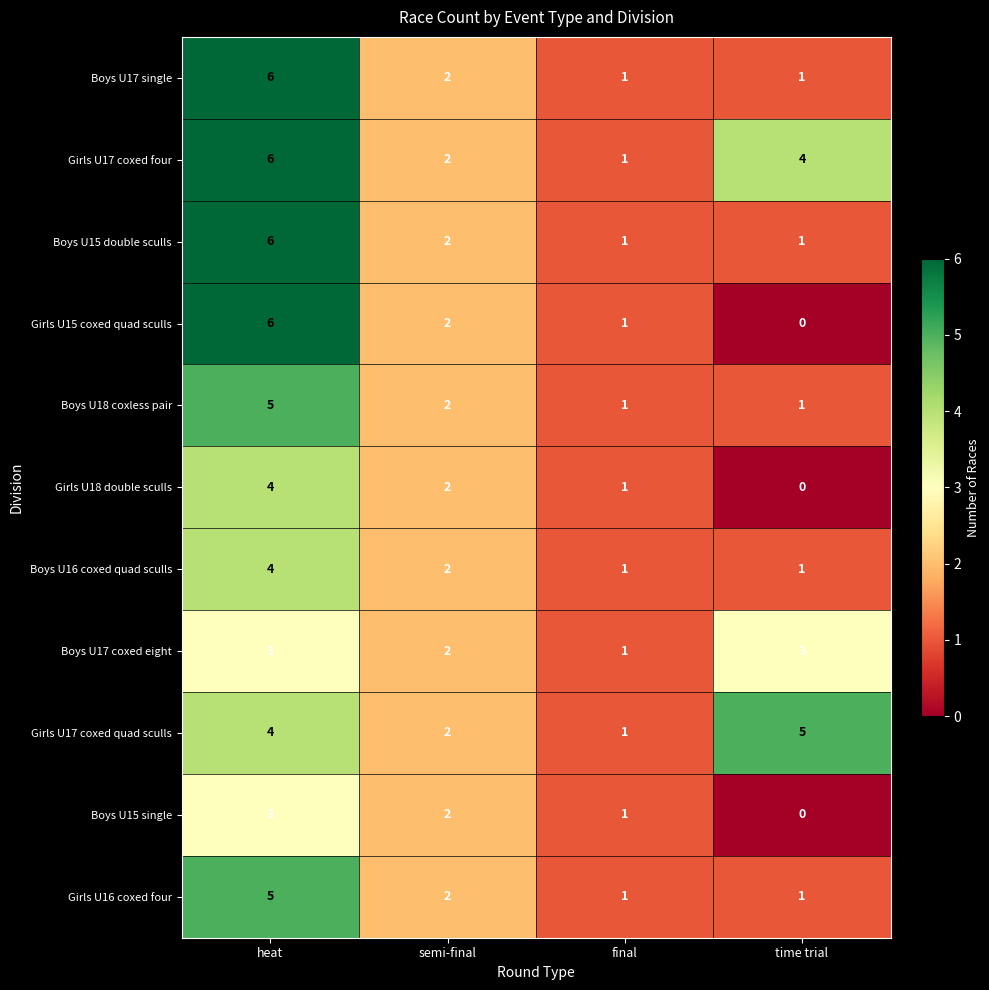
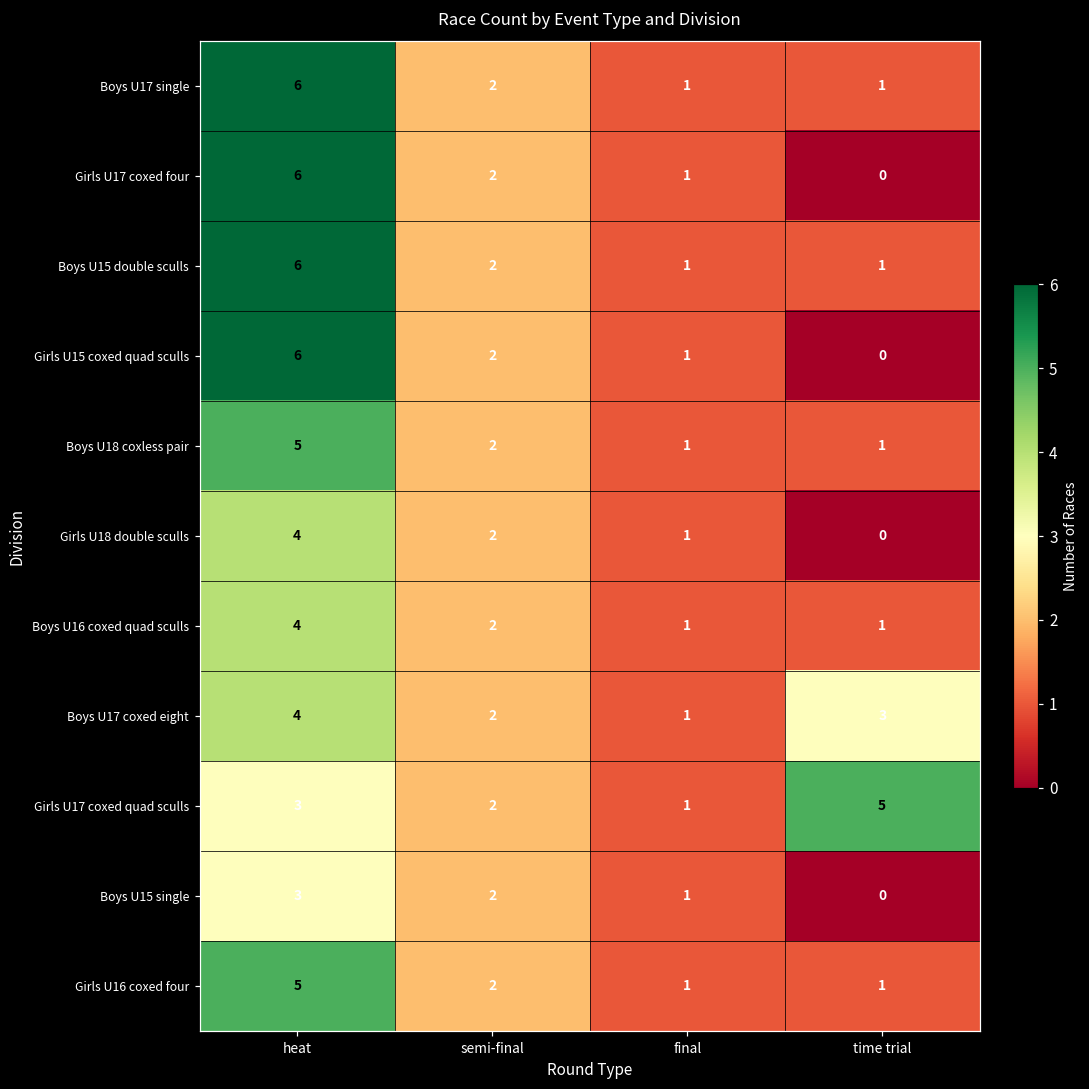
Girls U17 coxed four, time trial: 4 -> 0
Boys U17 coxed eight, heat: 3 -> 4
Girls U17 coxed quad sculls, heat: 4 -> 3
